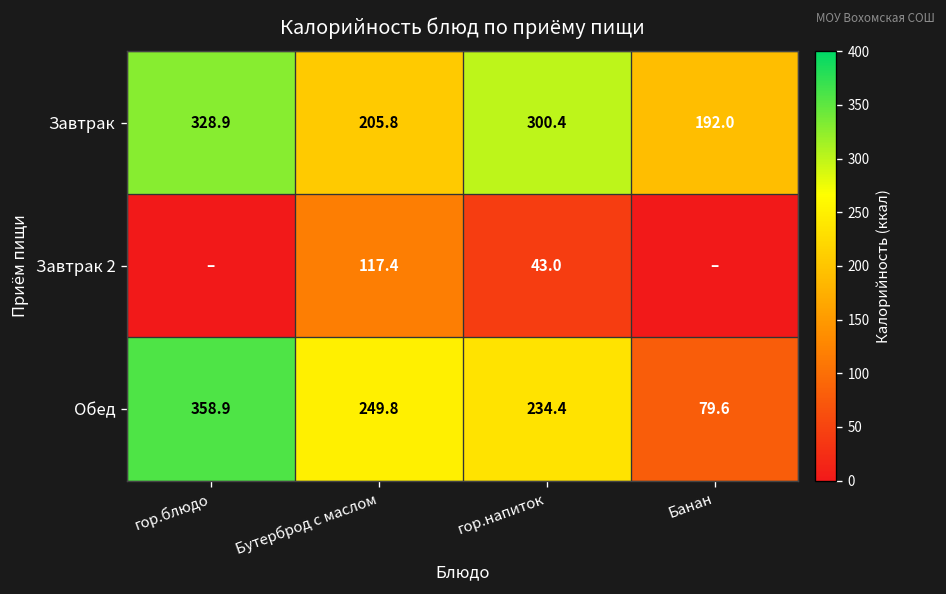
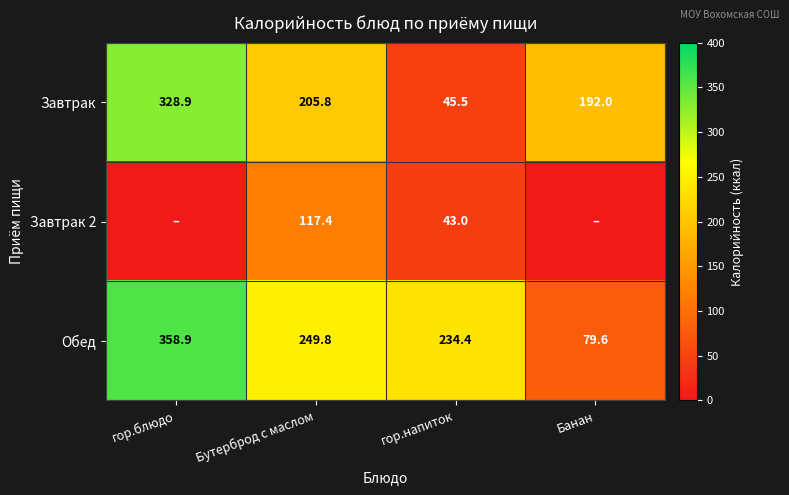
Завтрак, гор.напиток: 300.4 -> 45.5
